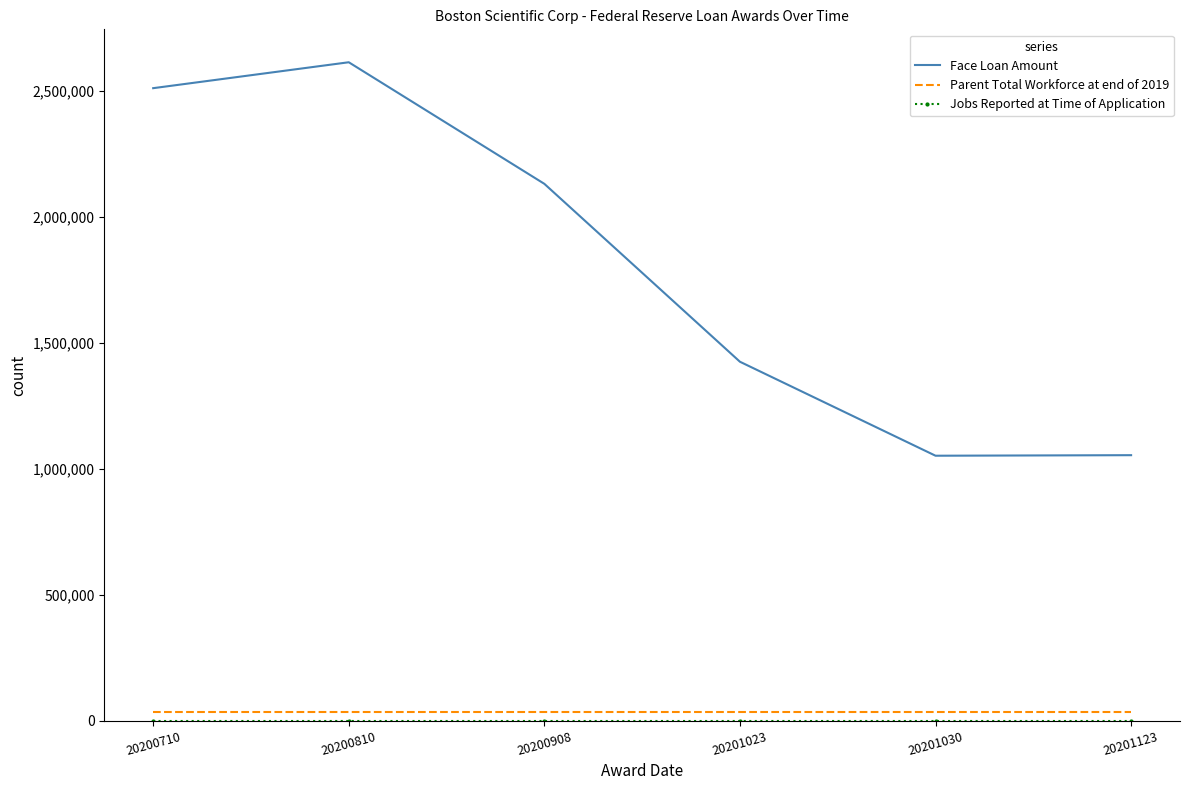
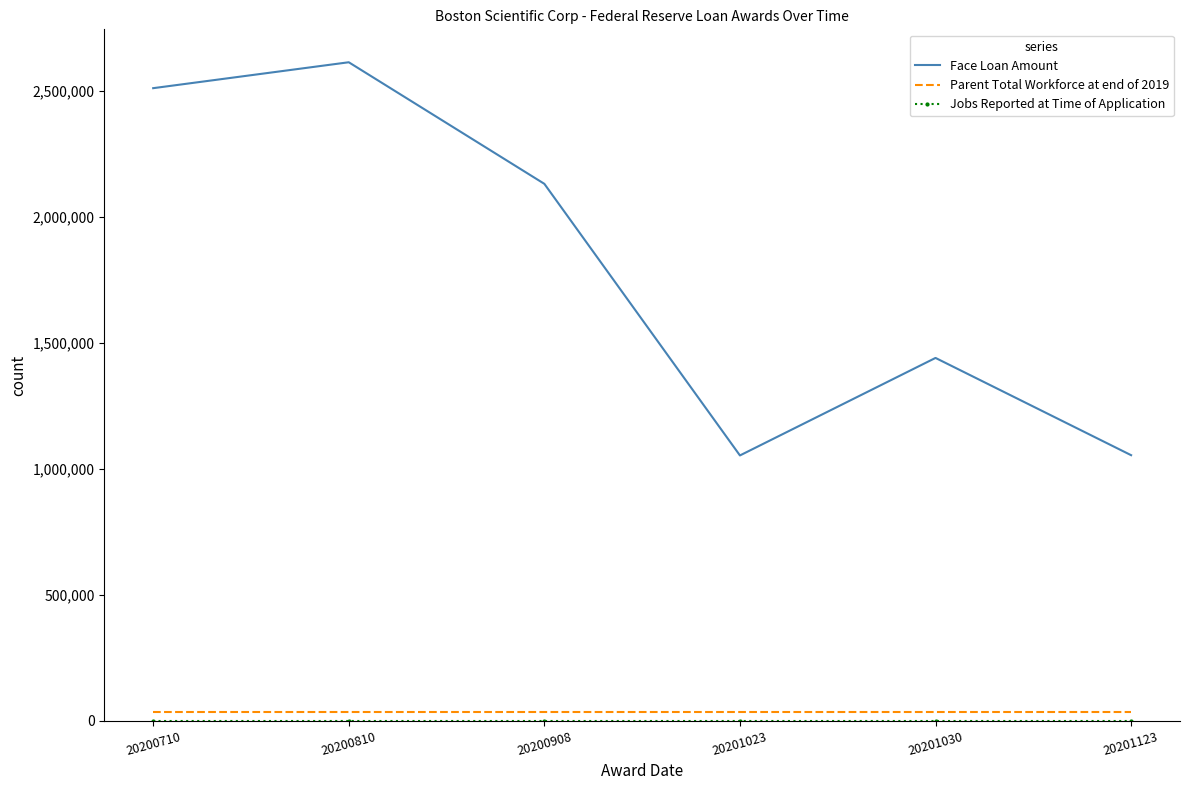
Face Loan Amount, 20201023: 1,420,000 -> 1,050,000
Face Loan Amount, 20201030: 1,050,000 -> 1,440,000
